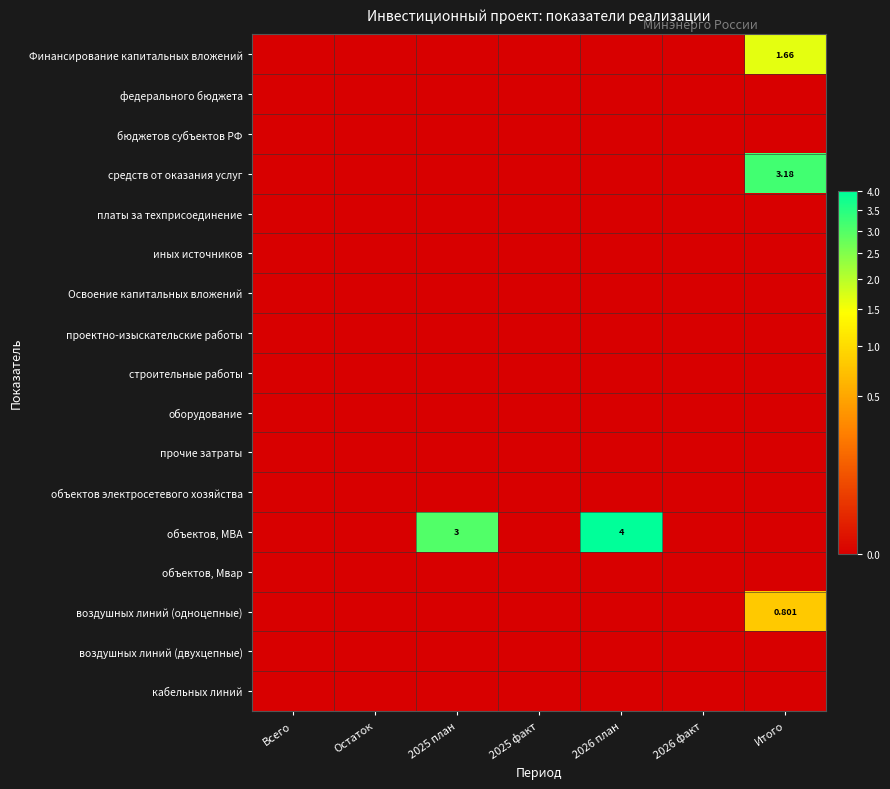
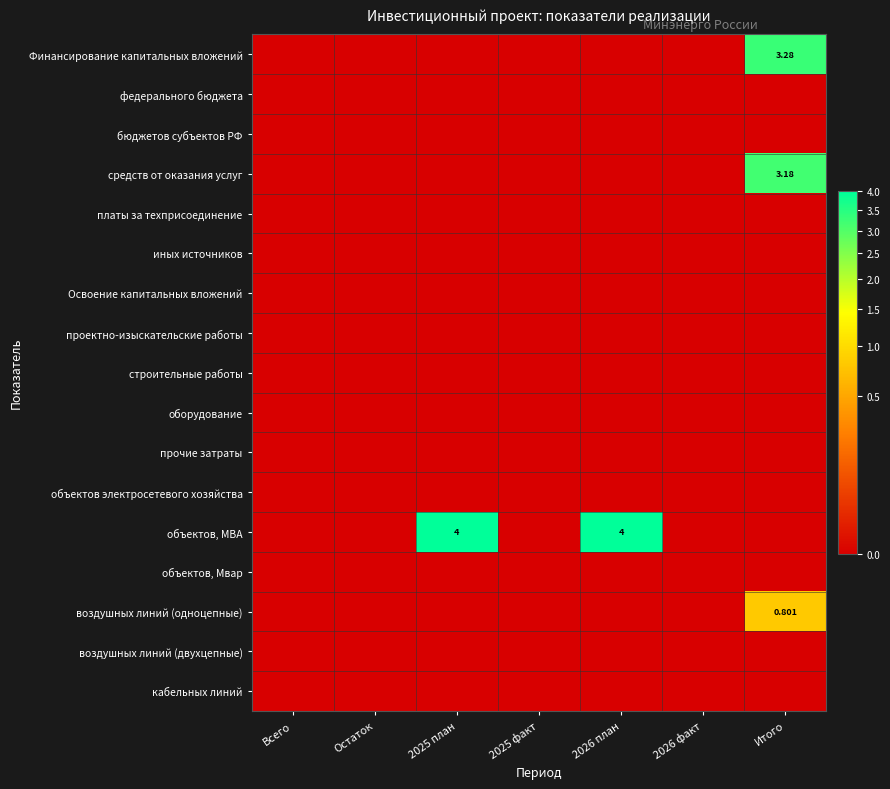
Финансирование капитальных вложений, Итого: 1.66 -> 3.28
объектов, МВА, 2025 план: 3 -> 4
